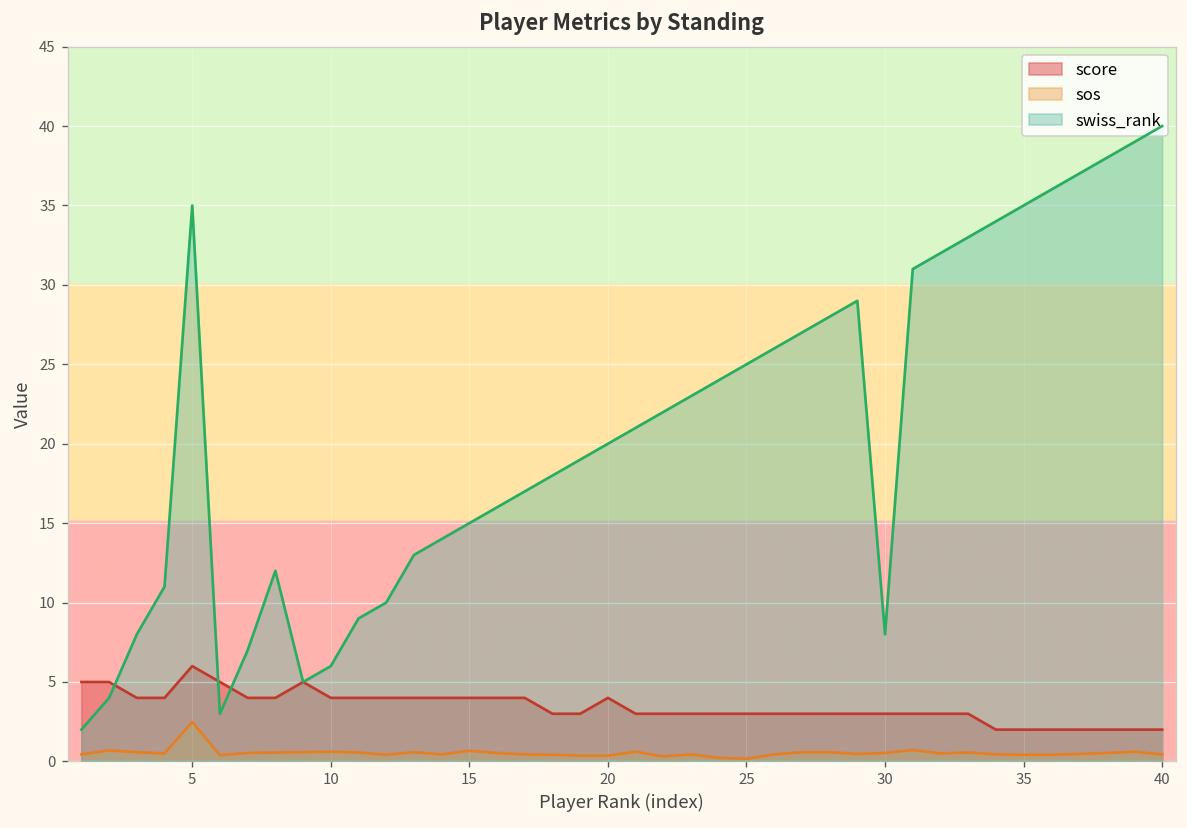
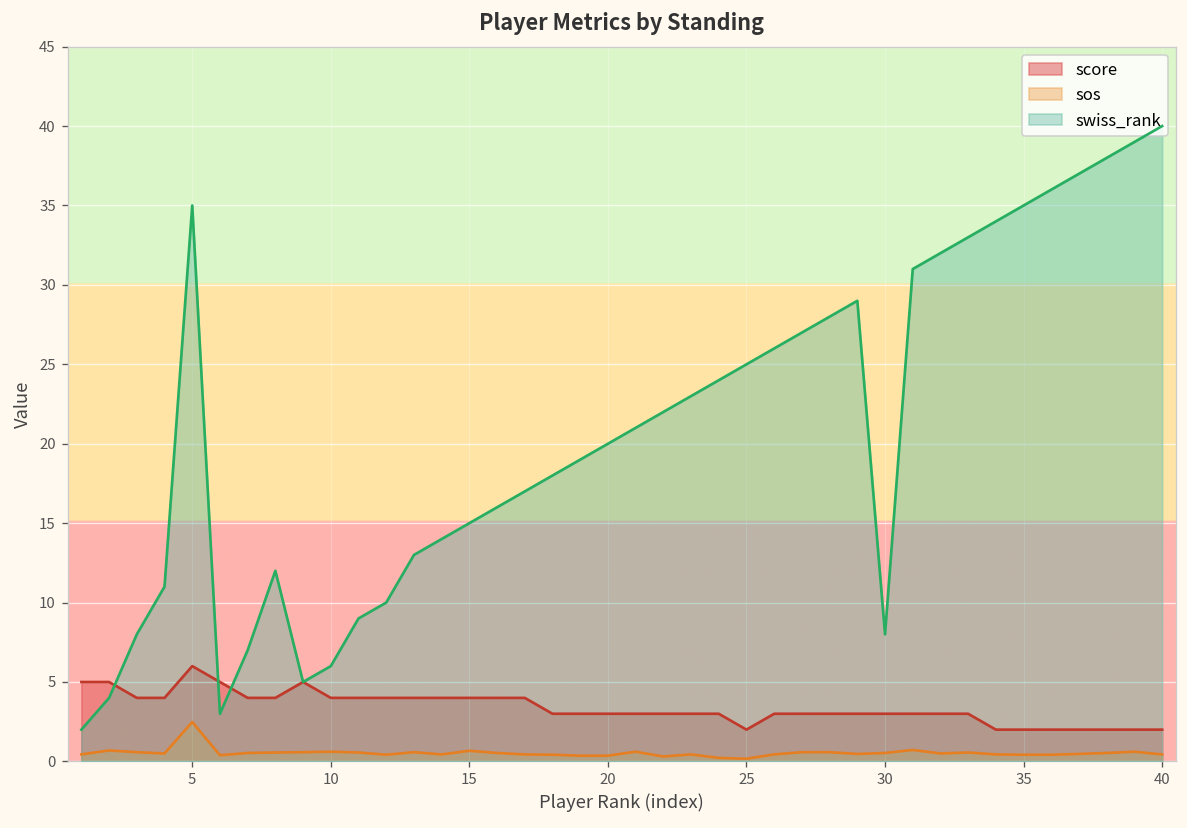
score, 20: 4 -> 3
score, 25: 3 -> 2
